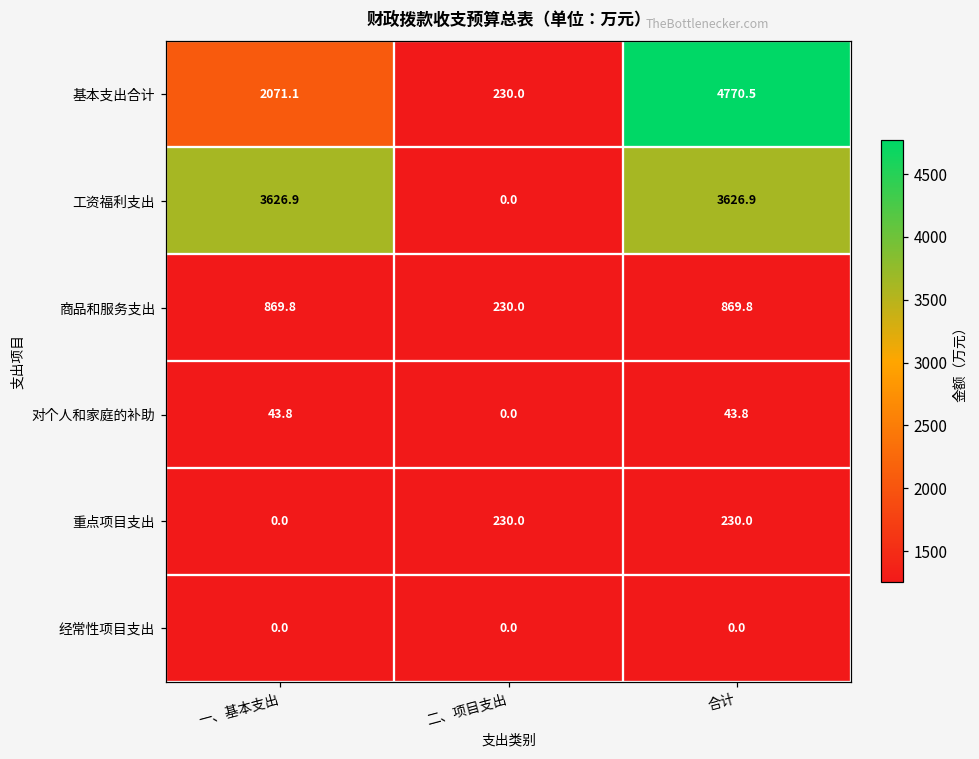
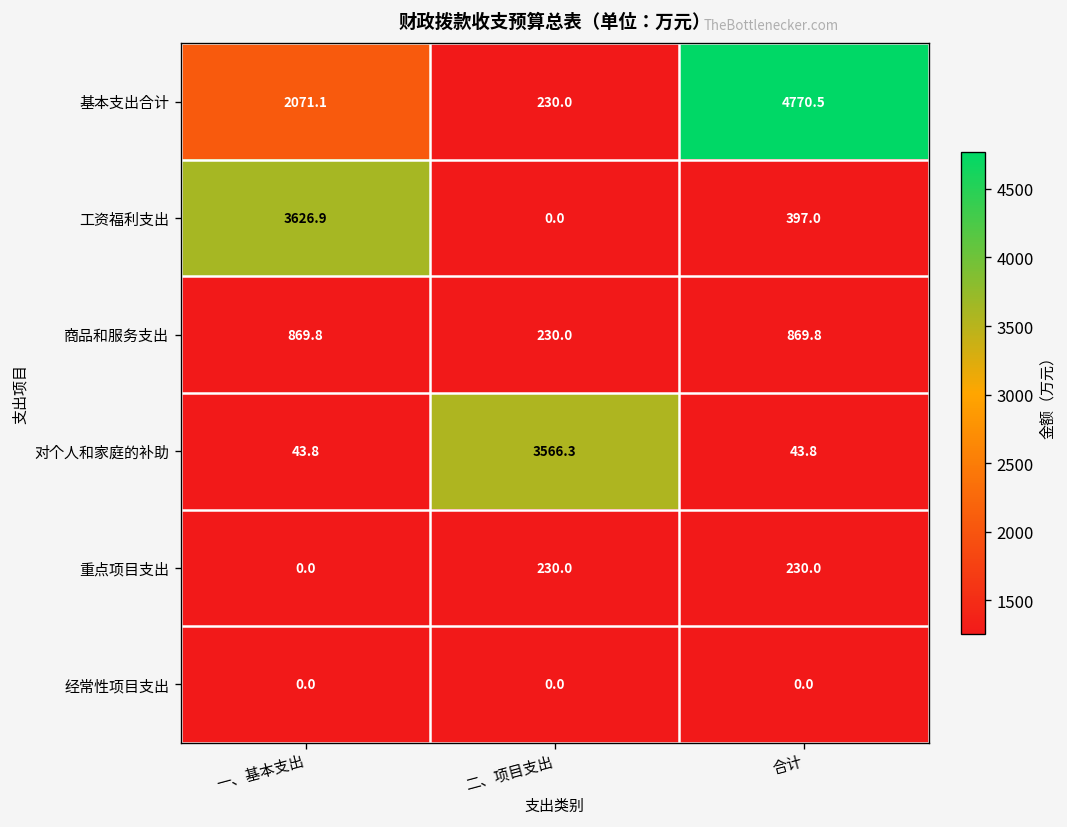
工资福利支出, 合计: 3626.9 -> 397.0
对个人和家庭的补助, 二、项目支出: 0.0 -> 3566.3
